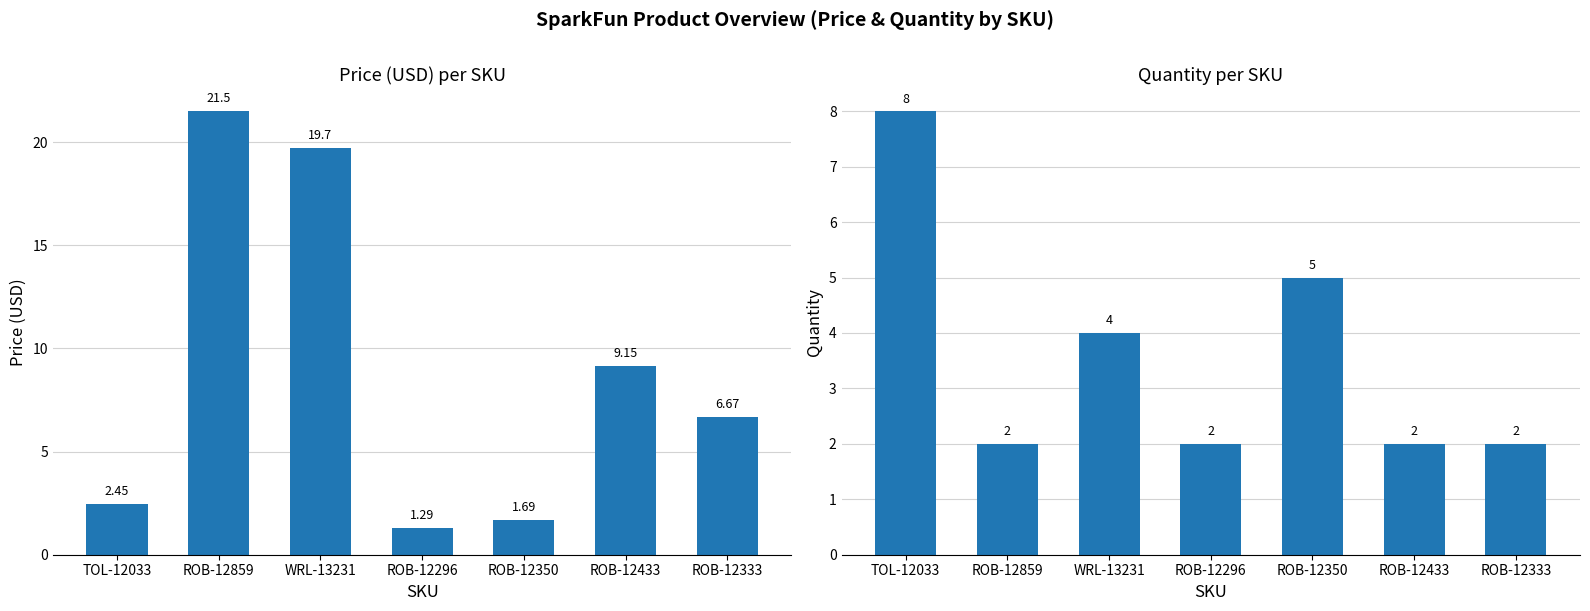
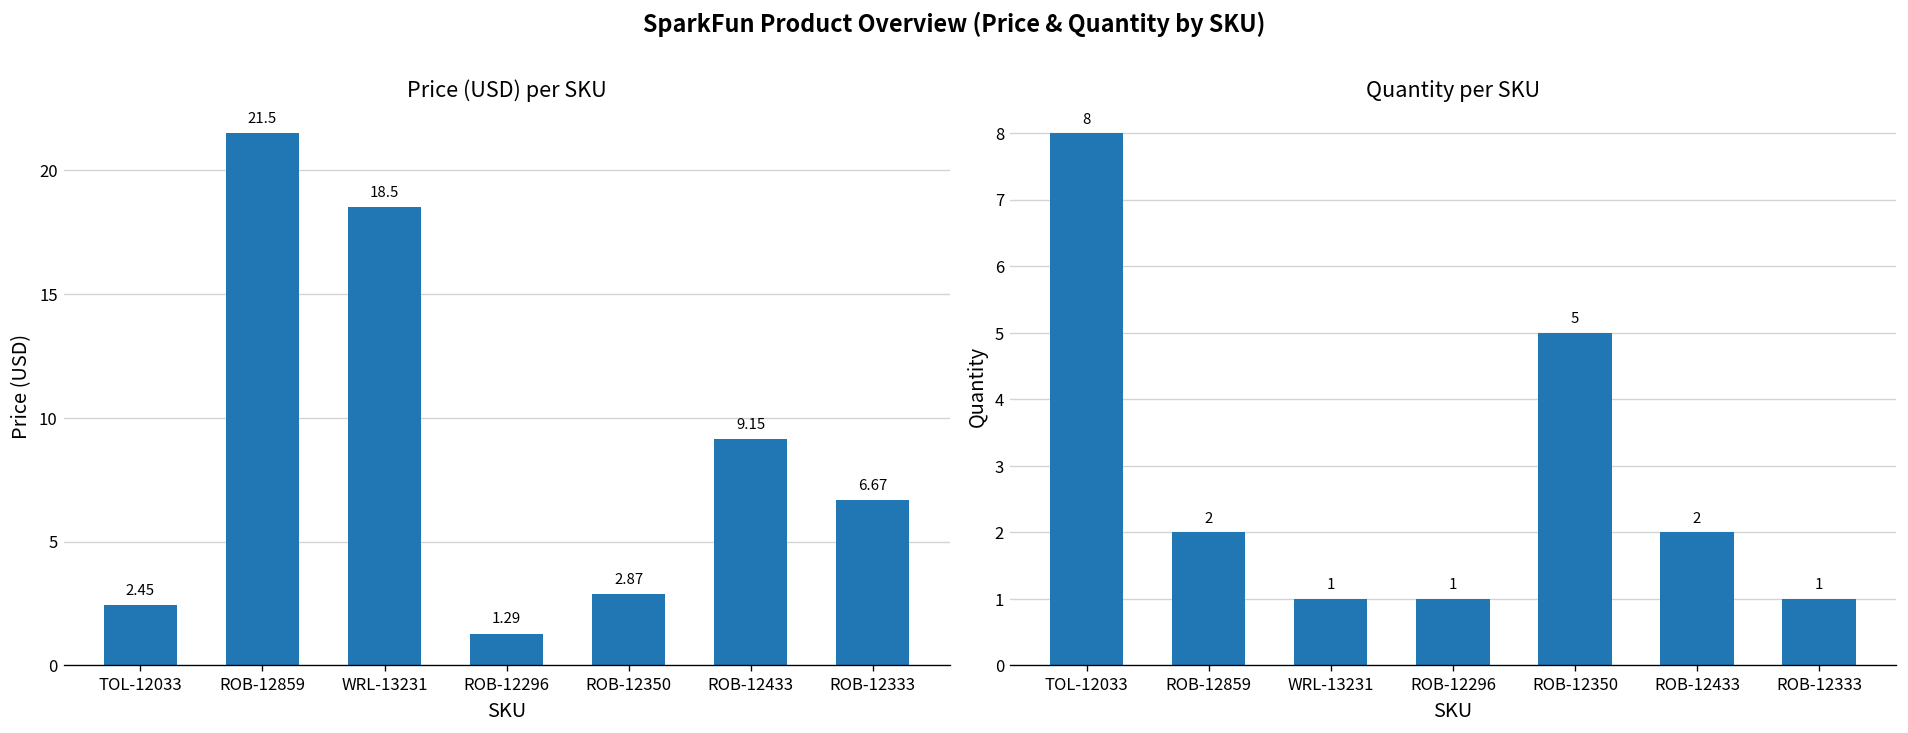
Price (USD) per SKU, WRL-13231: 19.7 -> 18.5
Price (USD) per SKU, ROB-12350: 1.69 -> 2.87
Quantity per SKU, WRL-13231: 4 -> 1
Quantity per SKU, ROB-12296: 2 -> 1
Quantity per SKU, ROB-12333: 2 -> 1
